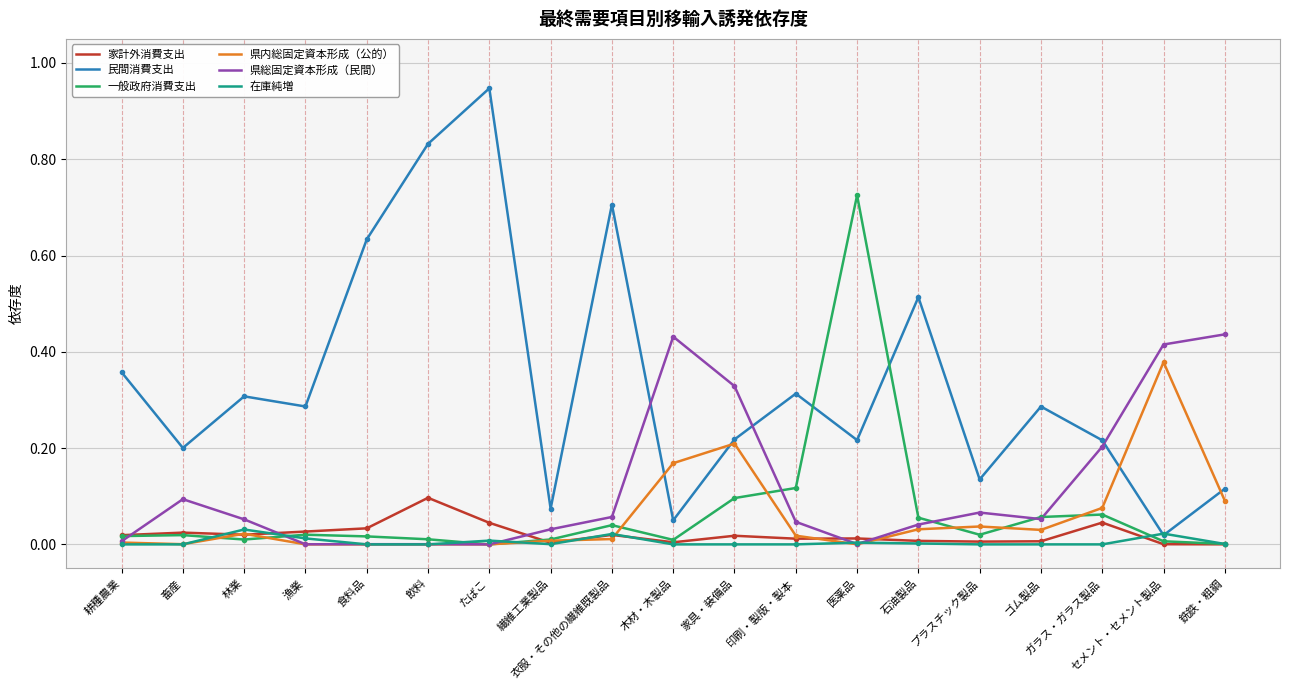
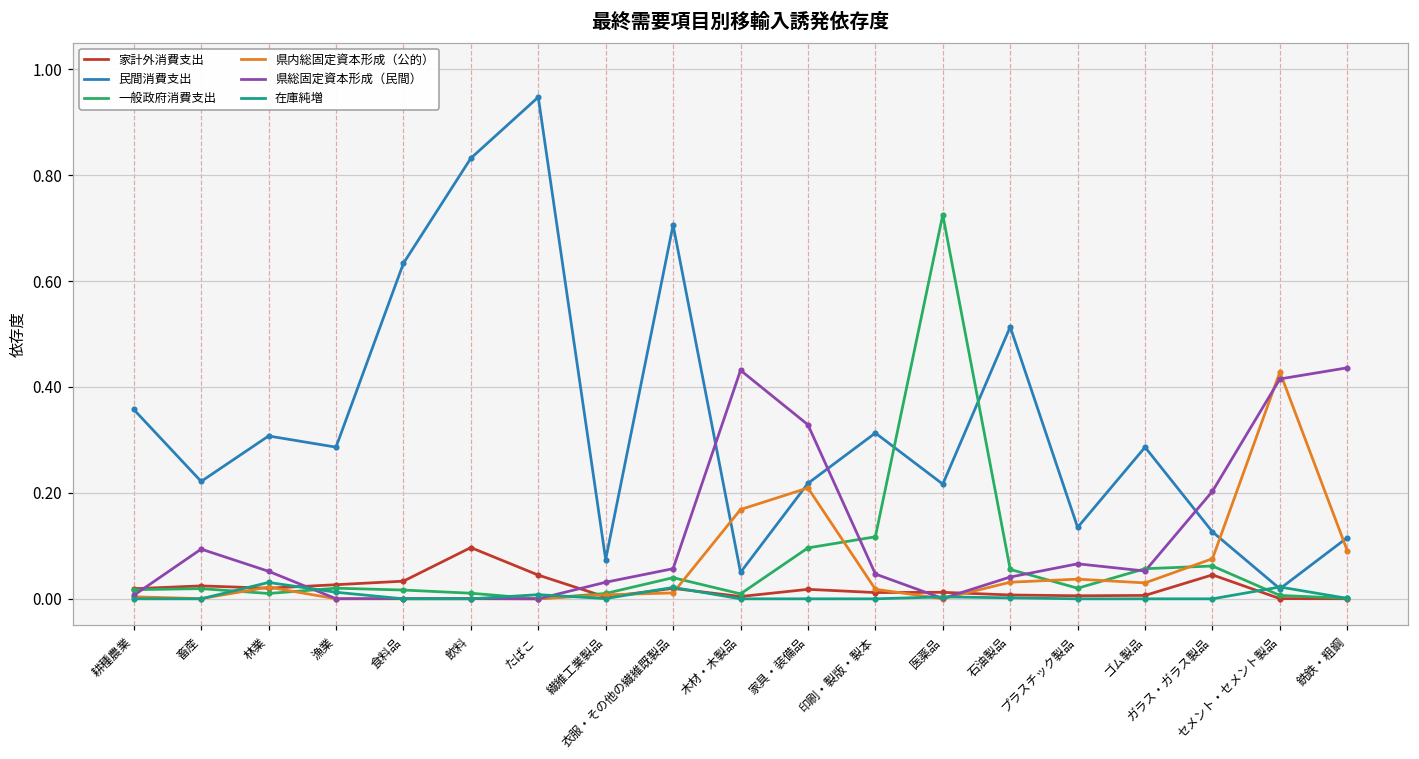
民間消費支出, 畜産: 0.20 -> 0.22
民間消費支出, ガラス・ガラス製品: 0.22 -> 0.13
県内総固定資本形成（公的）, セメント・セメント製品: 0.38 -> 0.43
